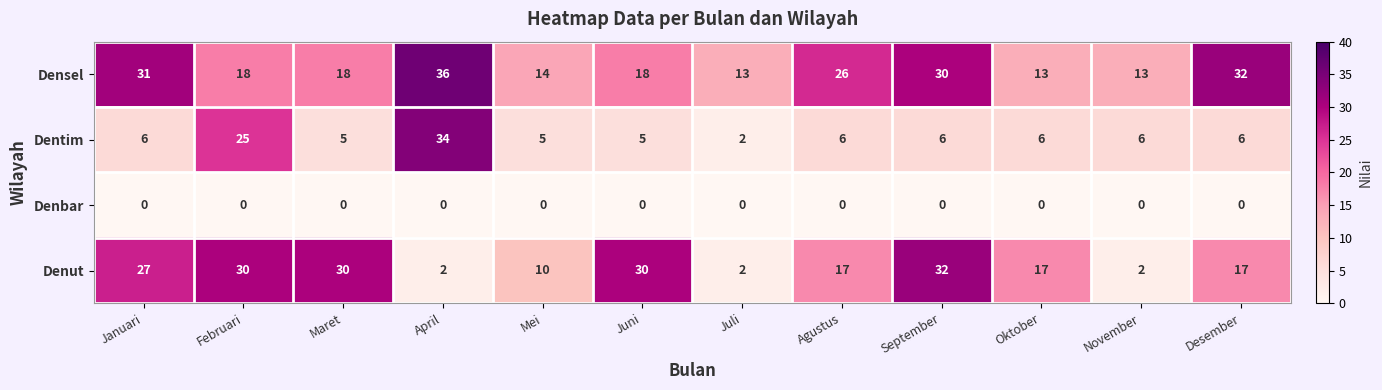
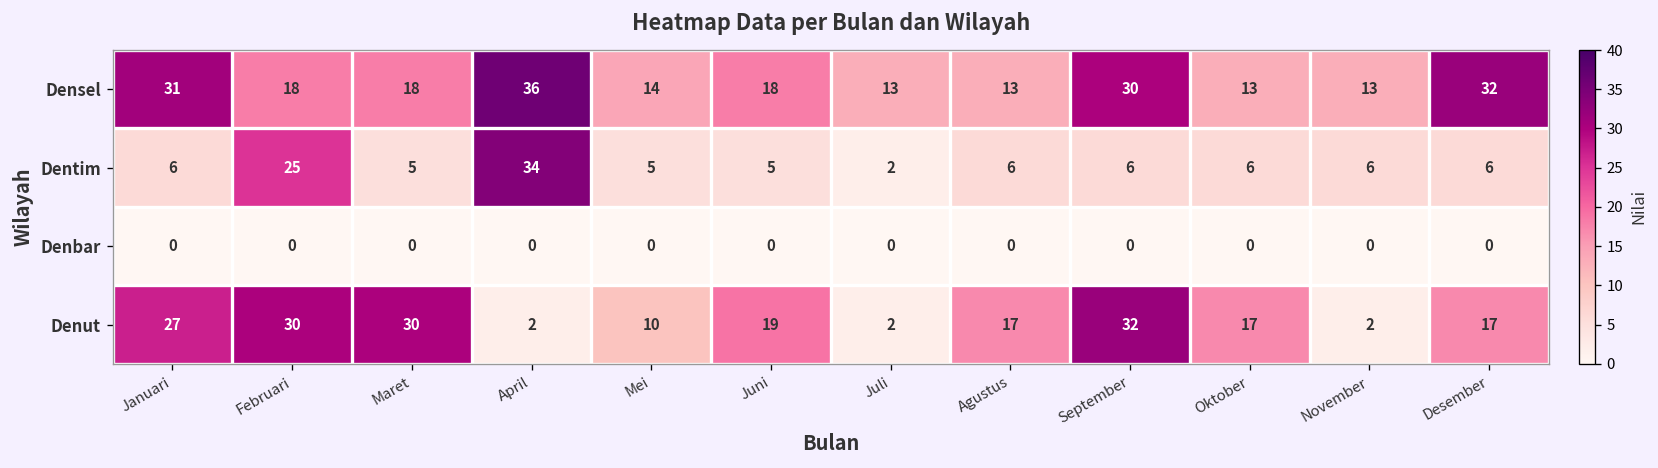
Densel, Agustus: 26 -> 13
Denut, Juni: 30 -> 19
